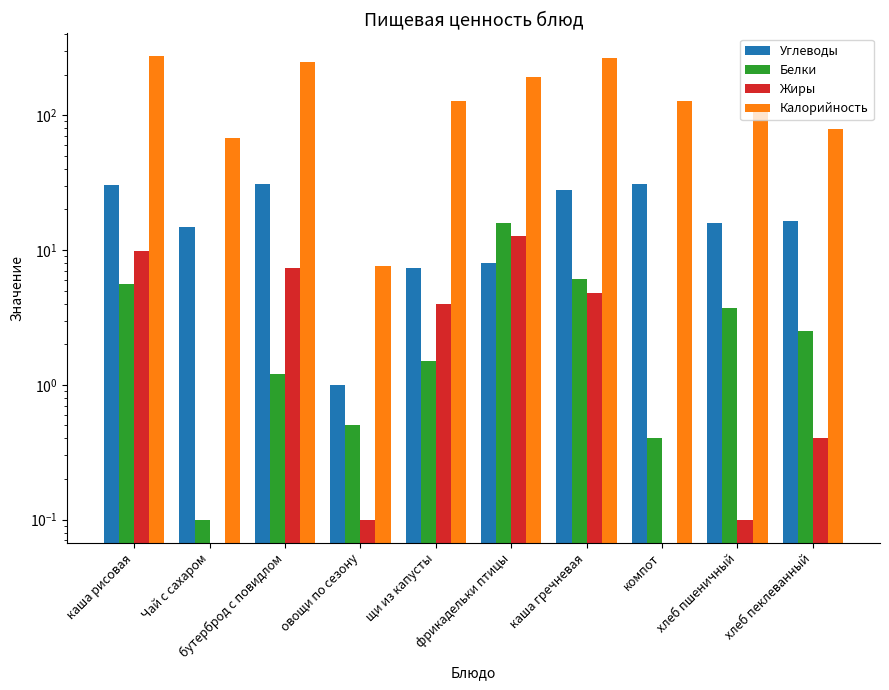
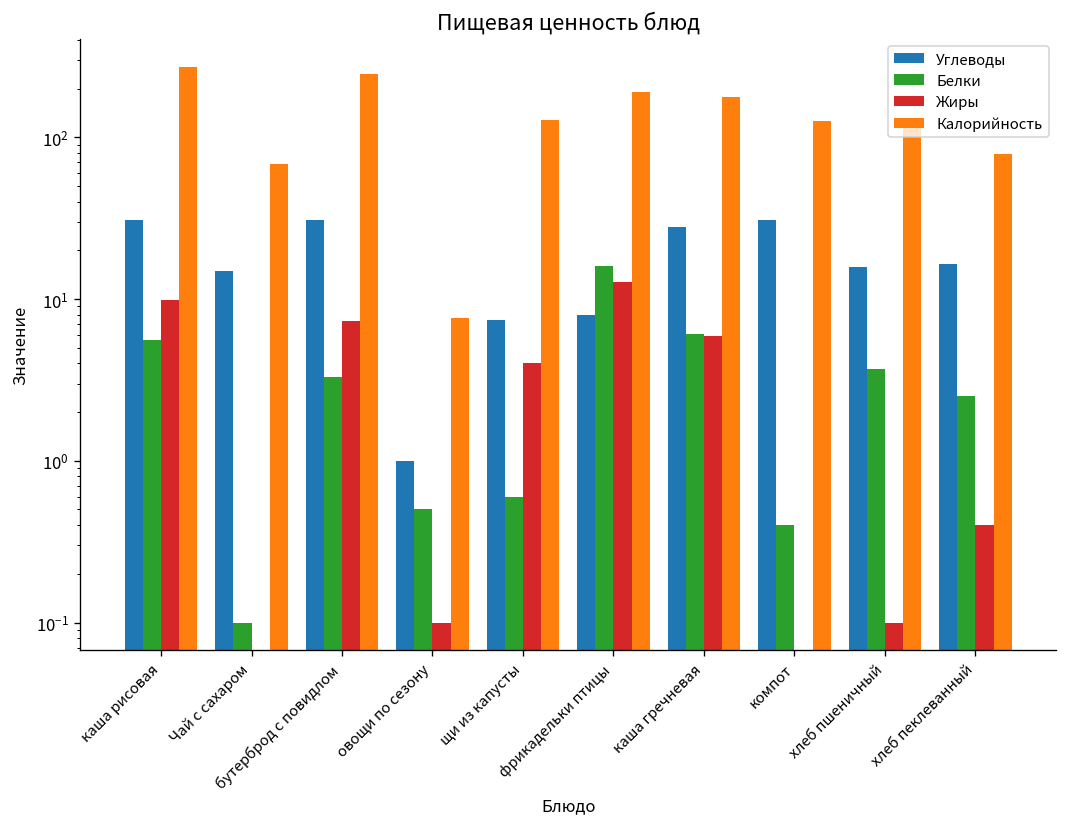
Белки, бутерброд с повидлом: 1.2 -> 3.3
Белки, щи из капусты: 1.5 -> 0.6
Жиры, каша гречневая: 4.8 -> 6
Калорийность, каша гречневая: 270 -> 180
